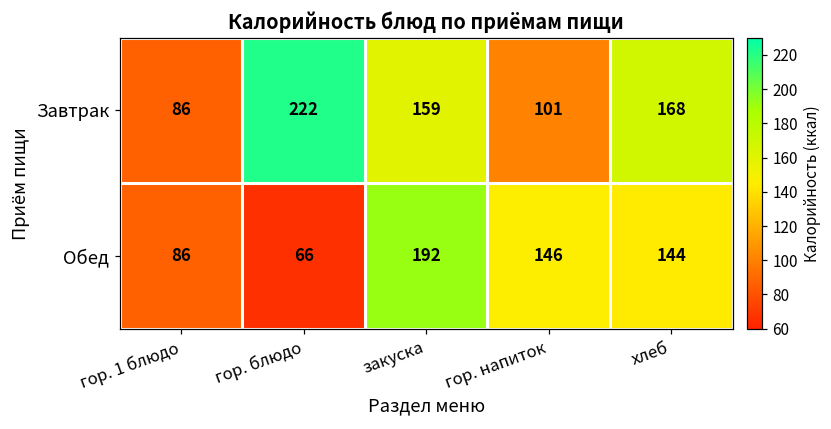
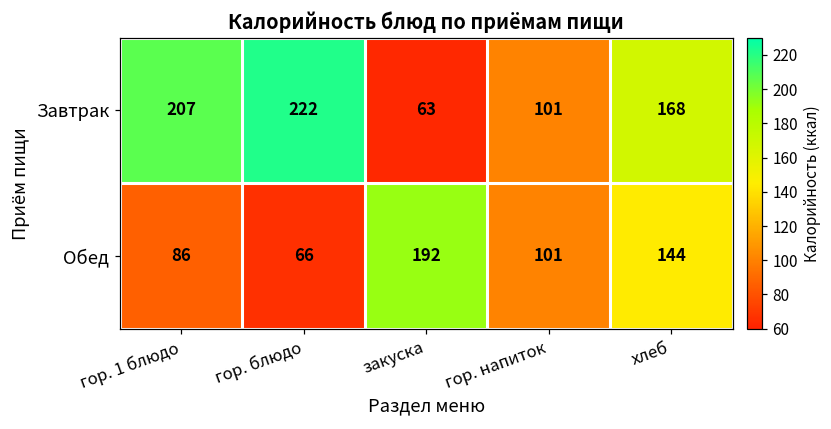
Завтрак, гор. 1 блюдо: 86 -> 207
Завтрак, закуска: 159 -> 63
Обед, гор. напиток: 146 -> 101
